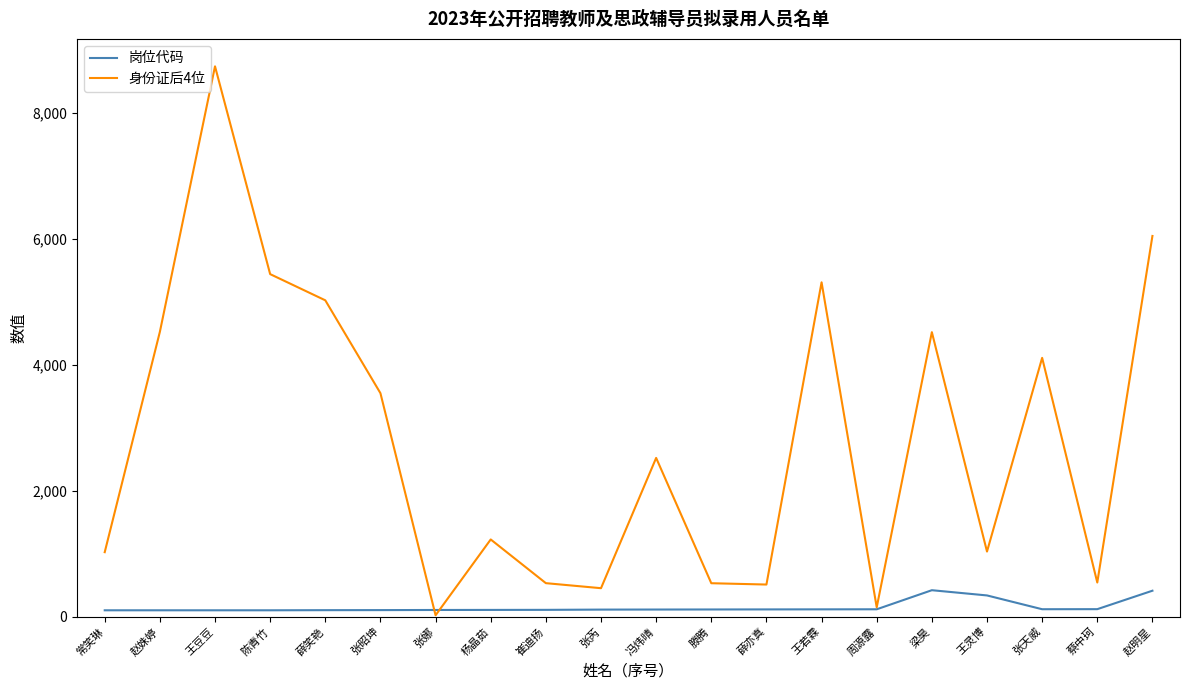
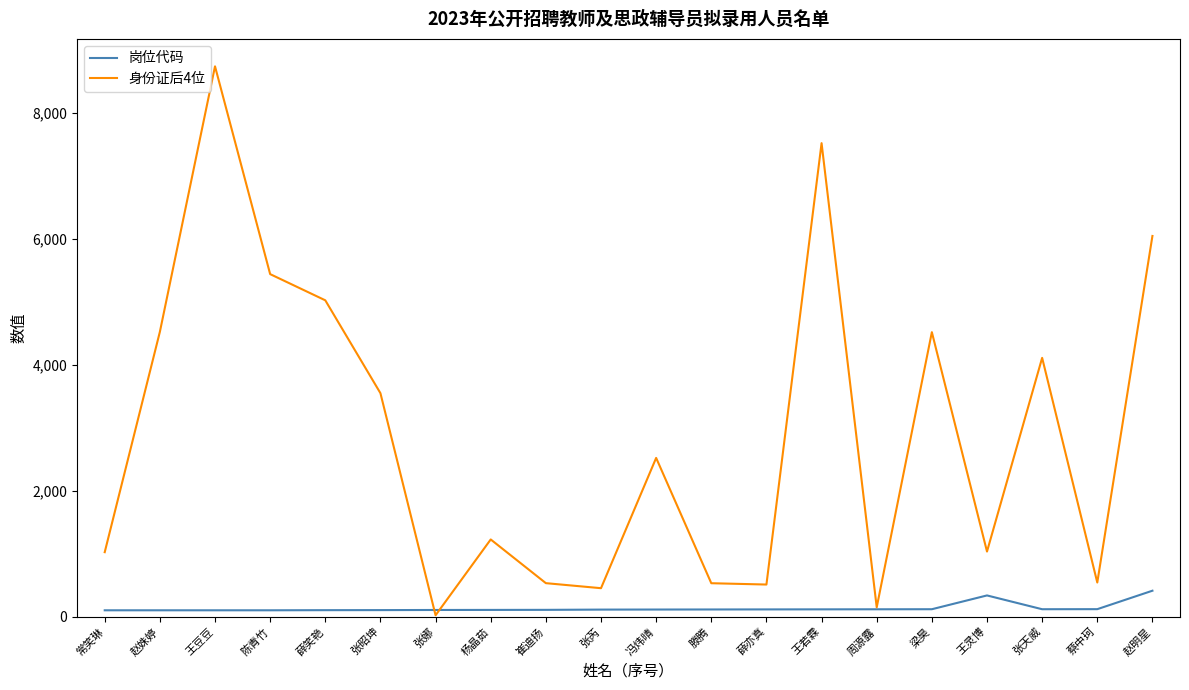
身份证后4位, 王若霖: 5,300 -> 7,500
岗位代码, 梁昊: 400 -> 100
